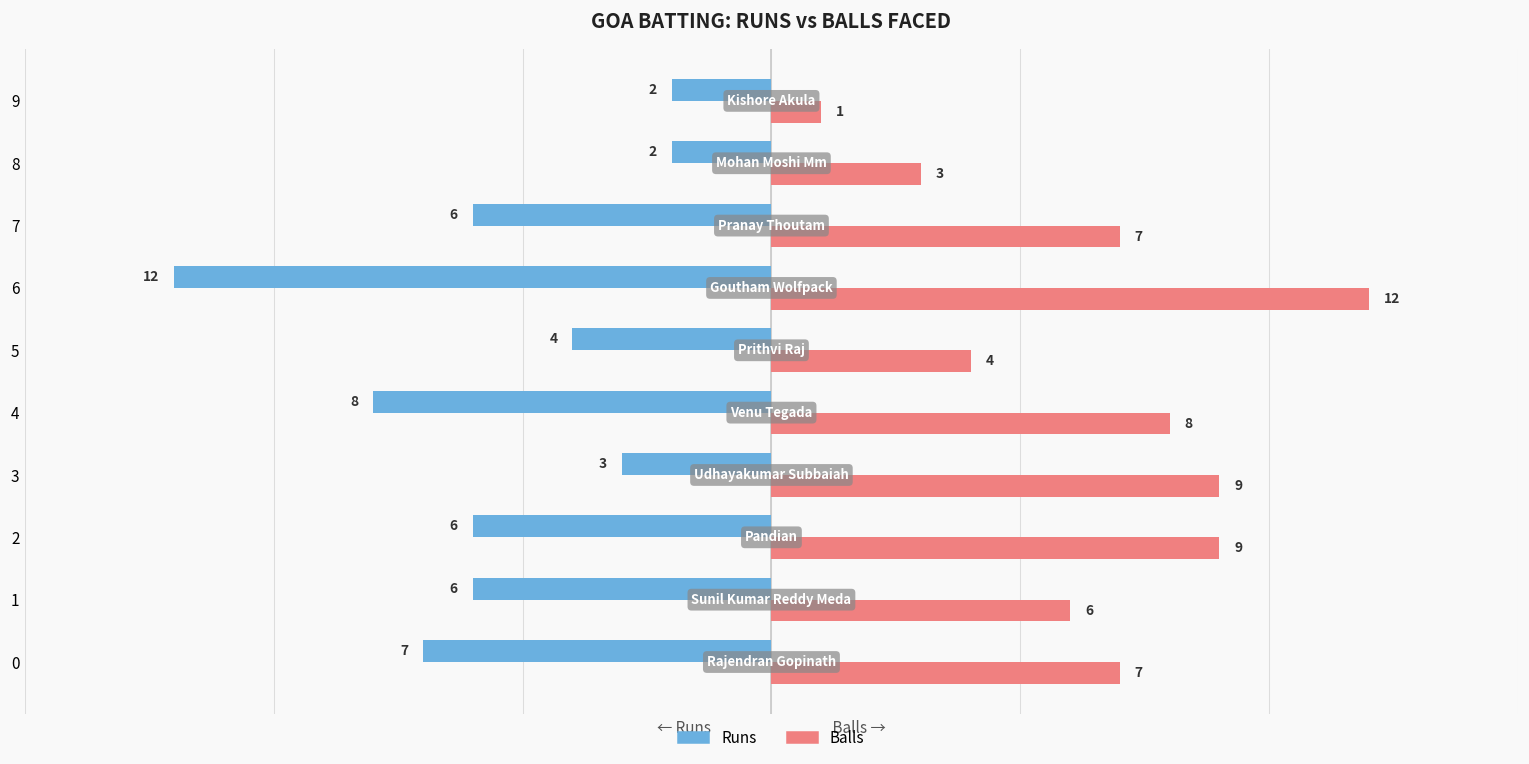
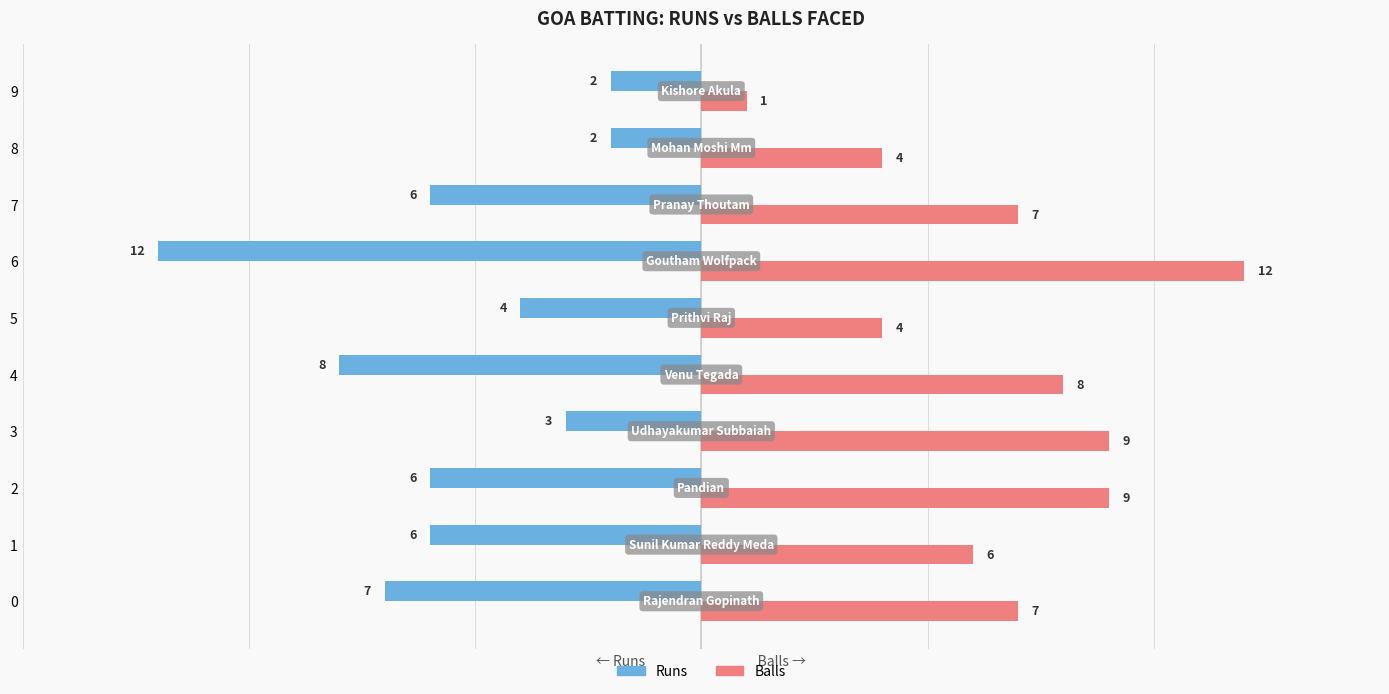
Balls, 8: 3 -> 4
